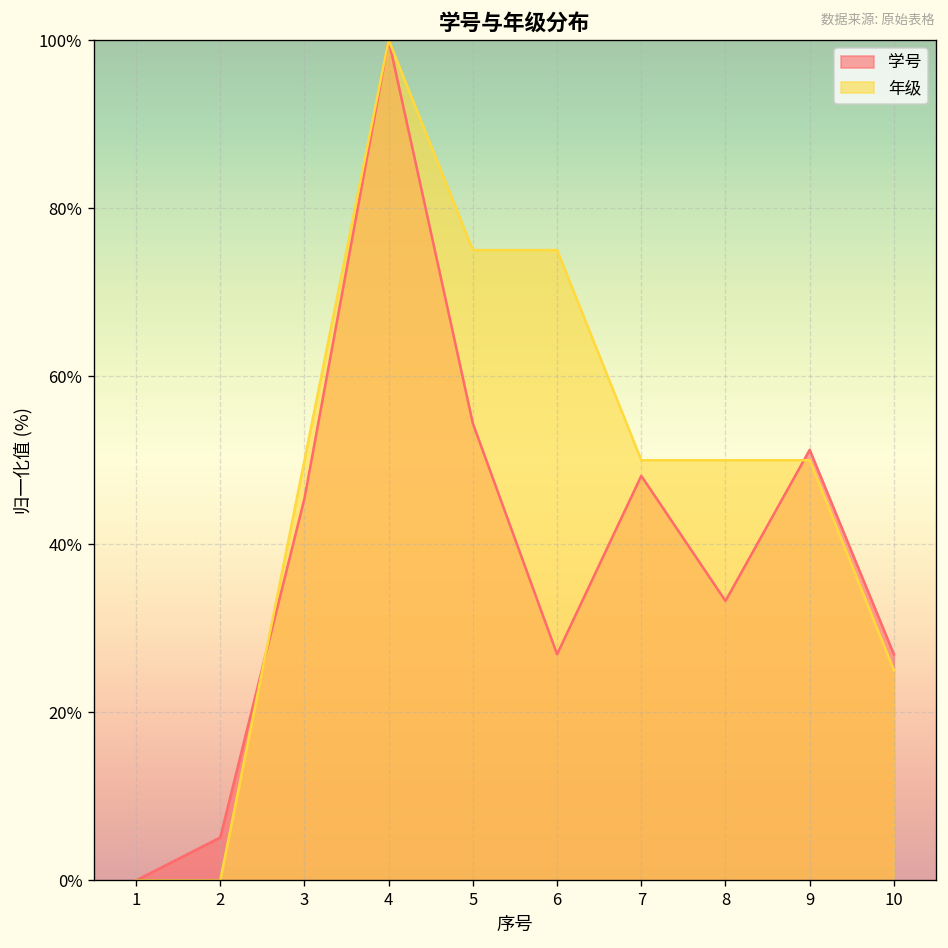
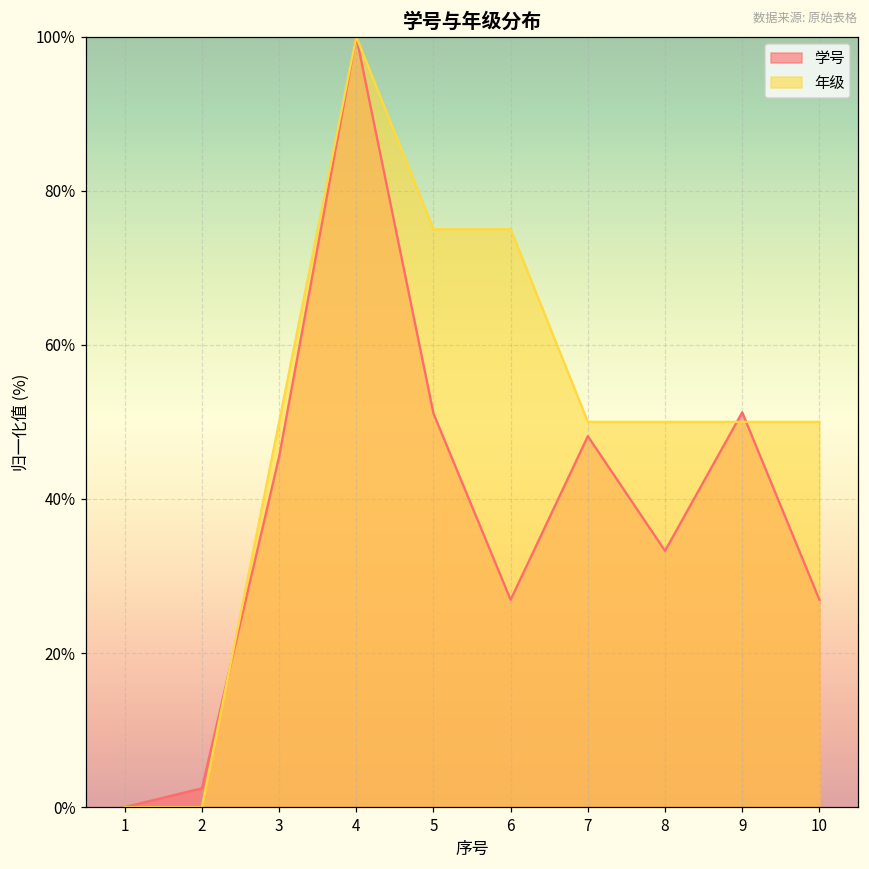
学号, 2: 5% -> 2%
学号, 5: 54% -> 51%
年级, 10: 25% -> 50%
